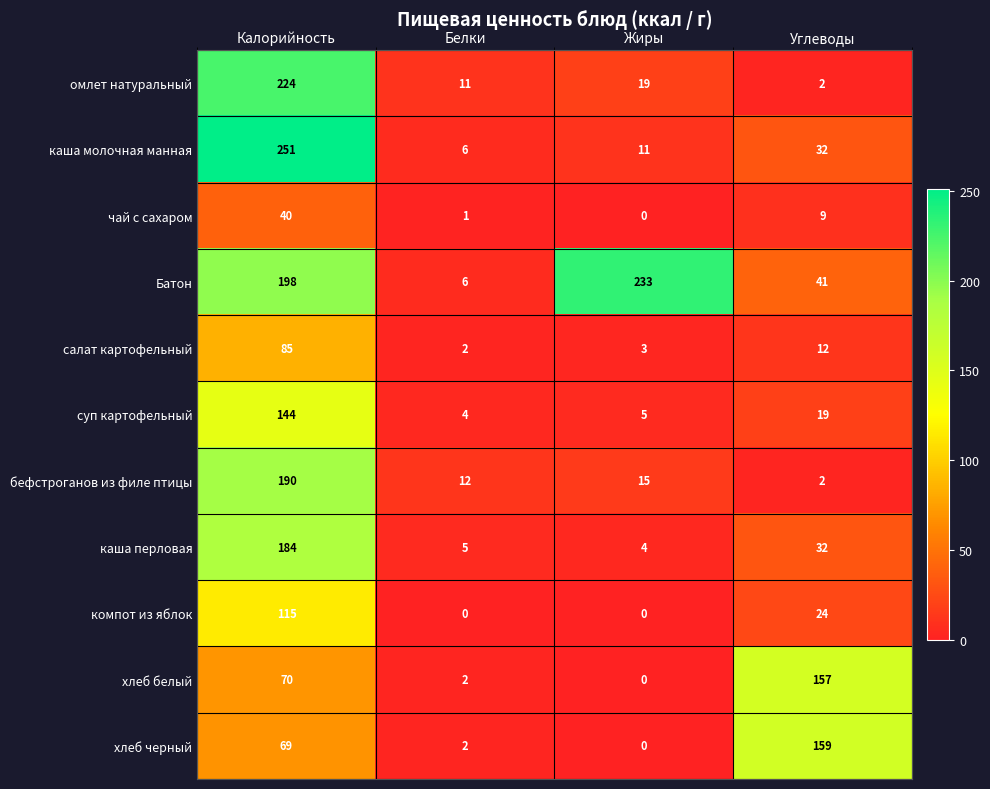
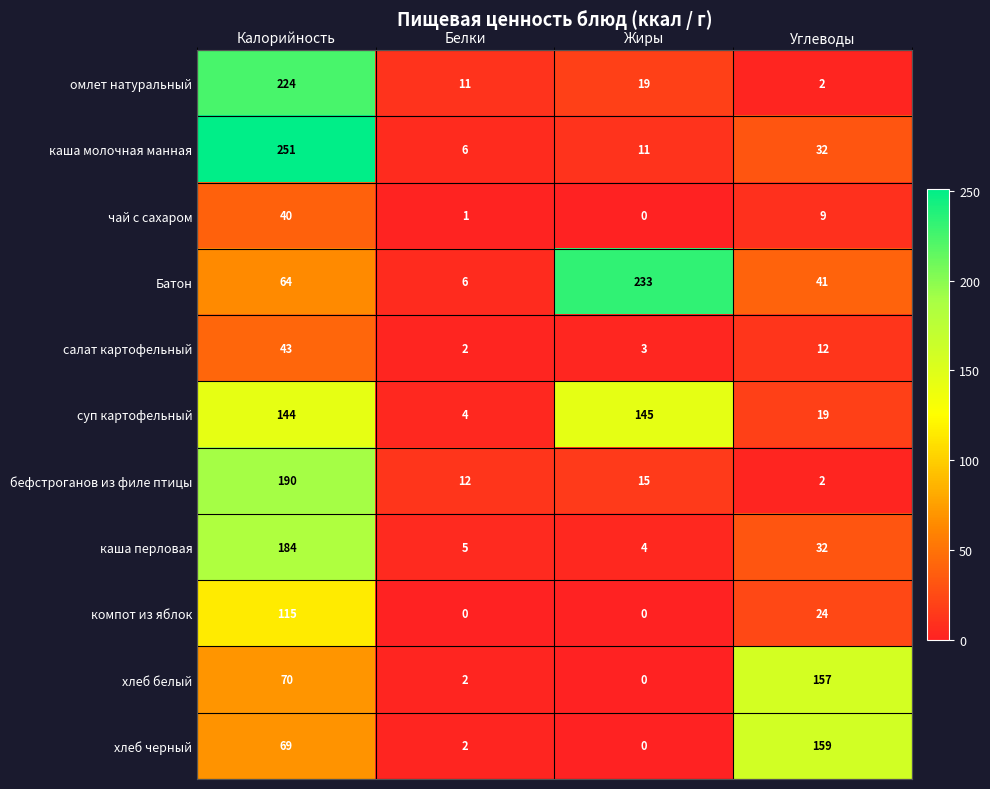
Батон, Калорийность: 198 -> 64
салат картофельный, Калорийность: 85 -> 43
суп картофельный, Жиры: 5 -> 145
